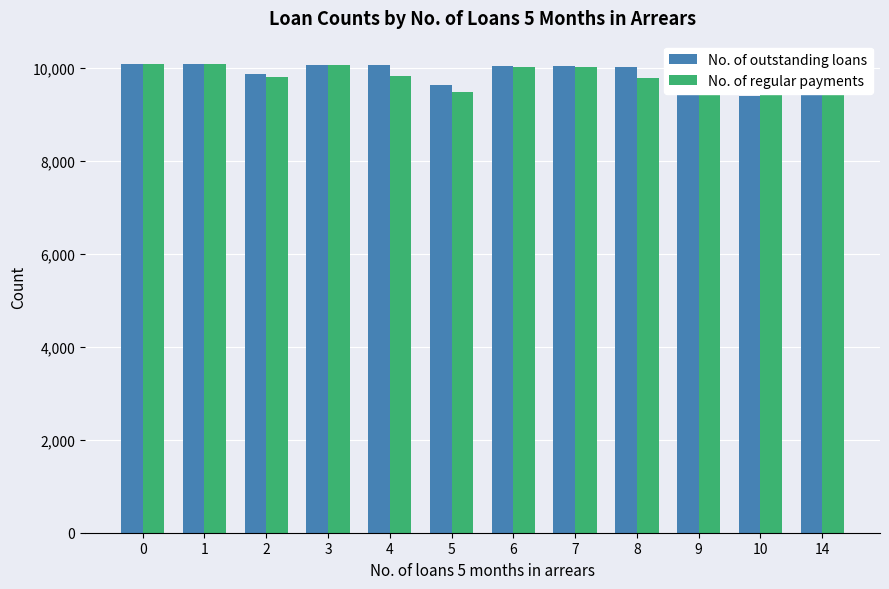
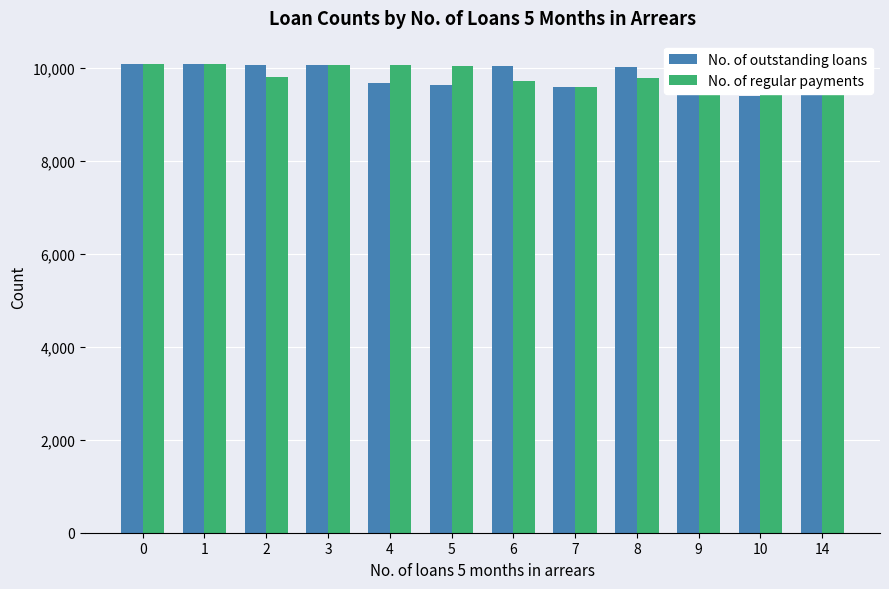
No. of outstanding loans, 2: 9,900 -> 10,100
No. of outstanding loans, 4: 10,100 -> 9,700
No. of regular payments, 4: 9,800 -> 10,000
No. of regular payments, 5: 9,500 -> 10,000
No. of regular payments, 6: 10,000 -> 9,700
No. of outstanding loans, 7: 10,000 -> 9,600
No. of regular payments, 7: 10,000 -> 9,600
